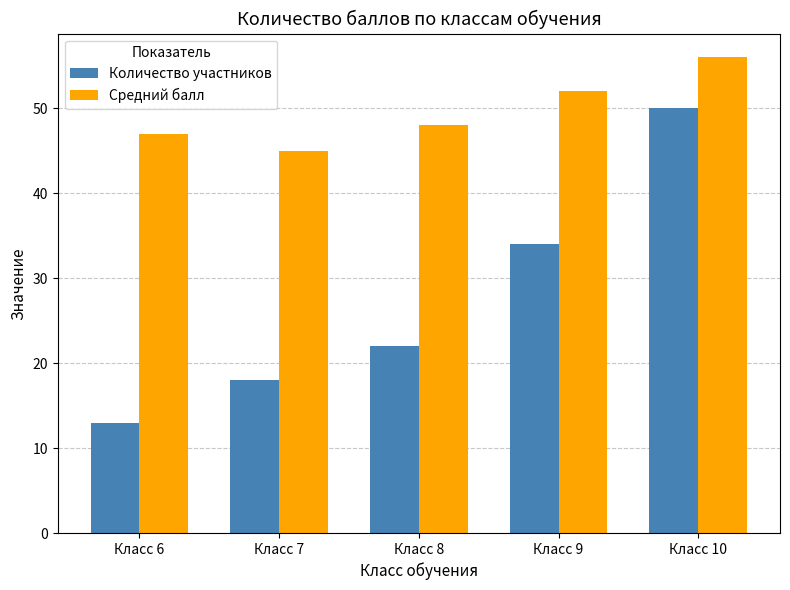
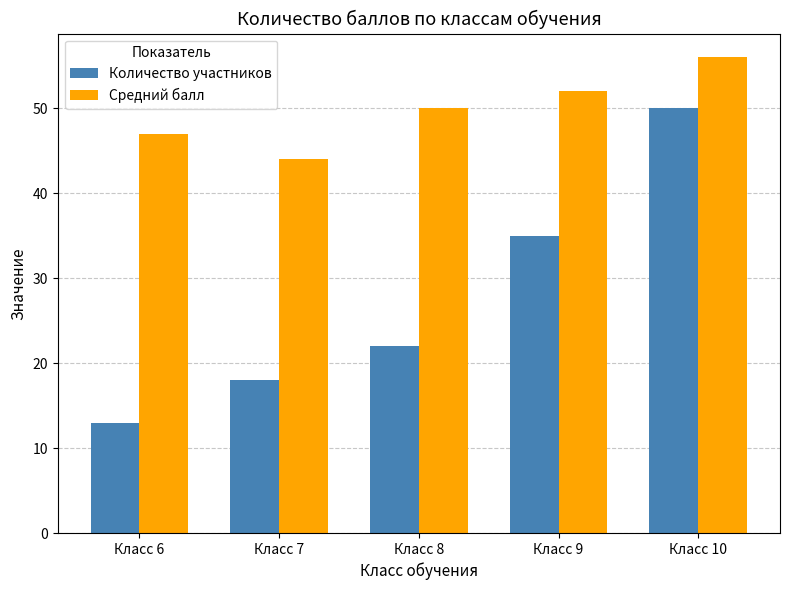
Средний балл, Класс 7: 45 -> 44
Средний балл, Класс 8: 48 -> 50
Количество участников, Класс 9: 34 -> 35
